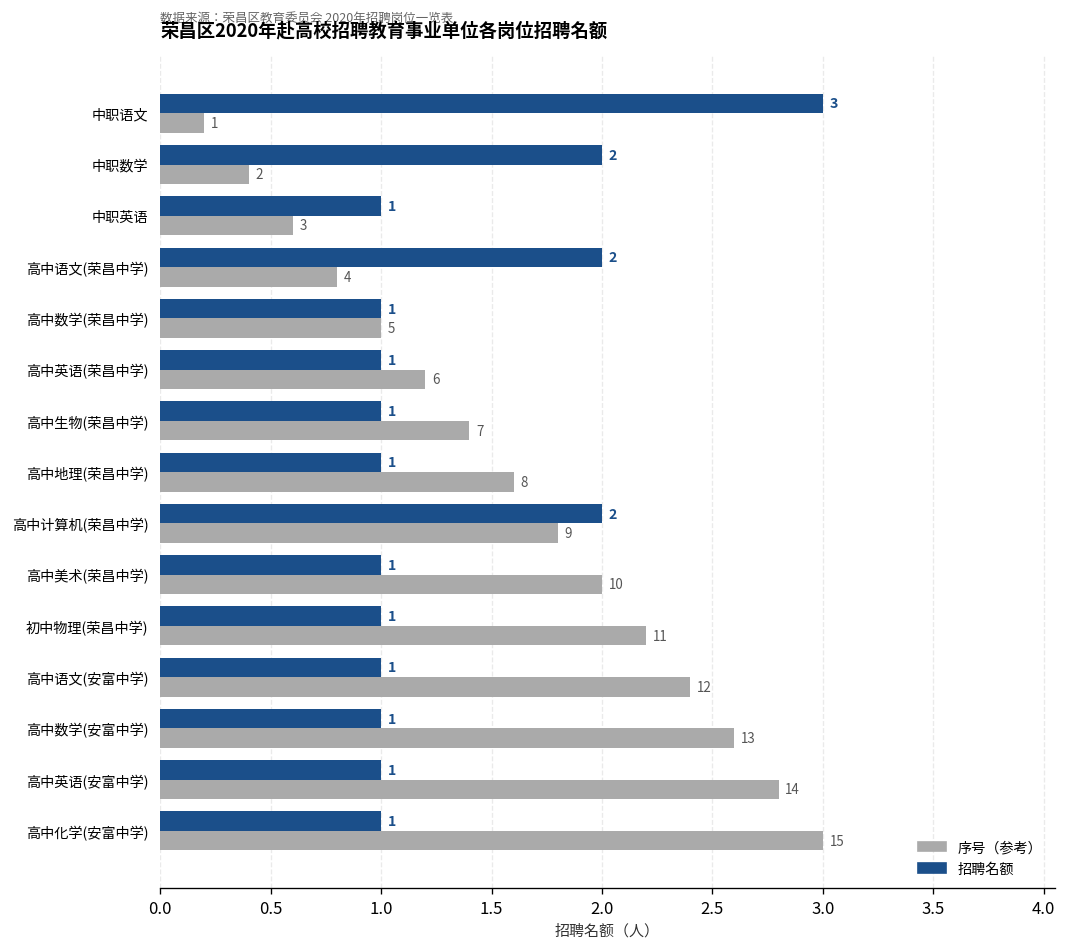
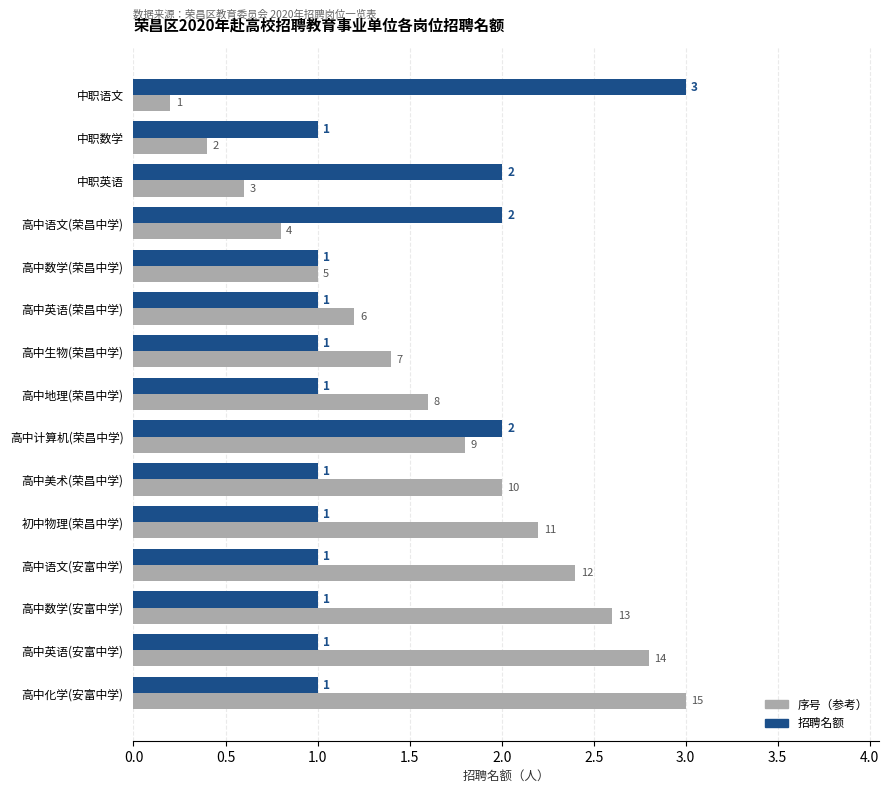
招聘名额, 中职数学: 2 -> 1
招聘名额, 中职英语: 1 -> 2
